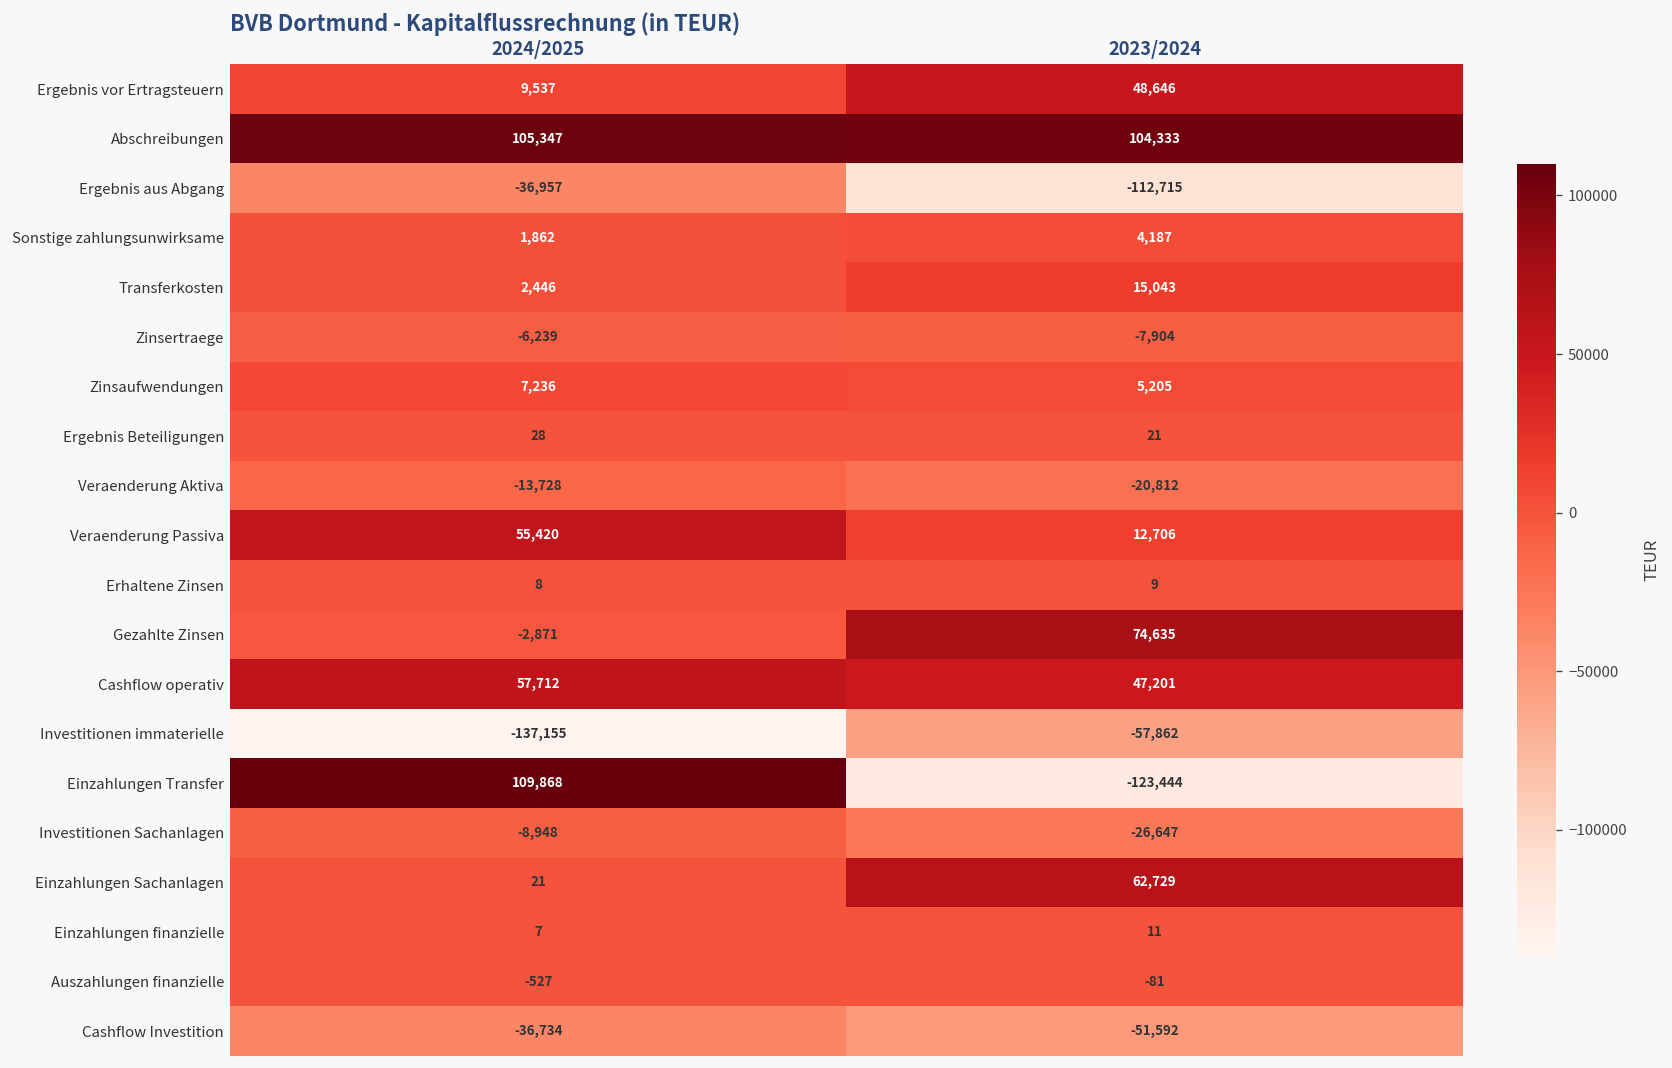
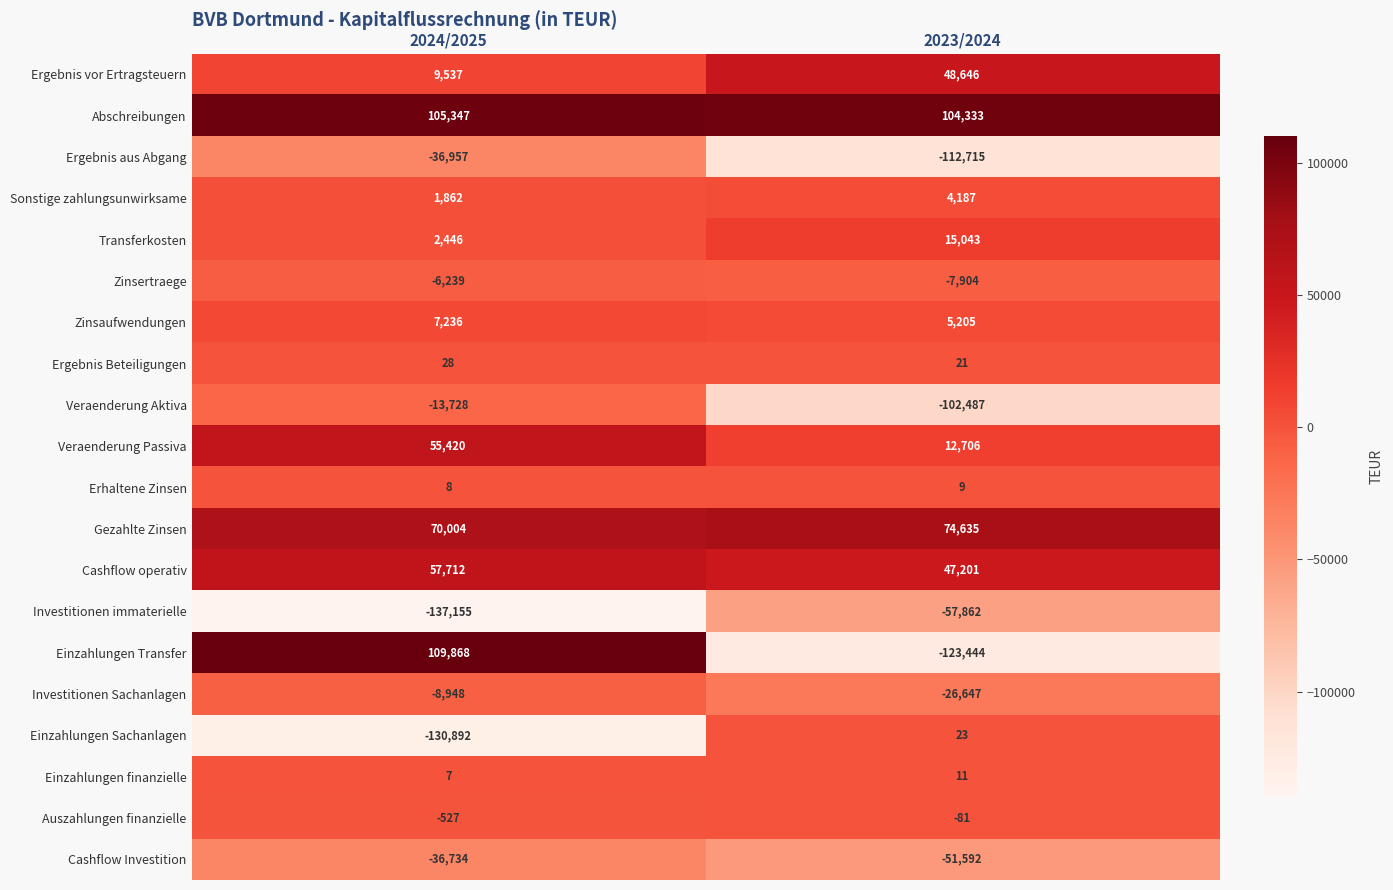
Veraenderung Aktiva, 2023/2024: -20,812 -> -102,487
Gezahlte Zinsen, 2024/2025: -2,871 -> 70,004
Einzahlungen Sachanlagen, 2024/2025: 21 -> -130,892
Einzahlungen Sachanlagen, 2023/2024: 62,729 -> 23
